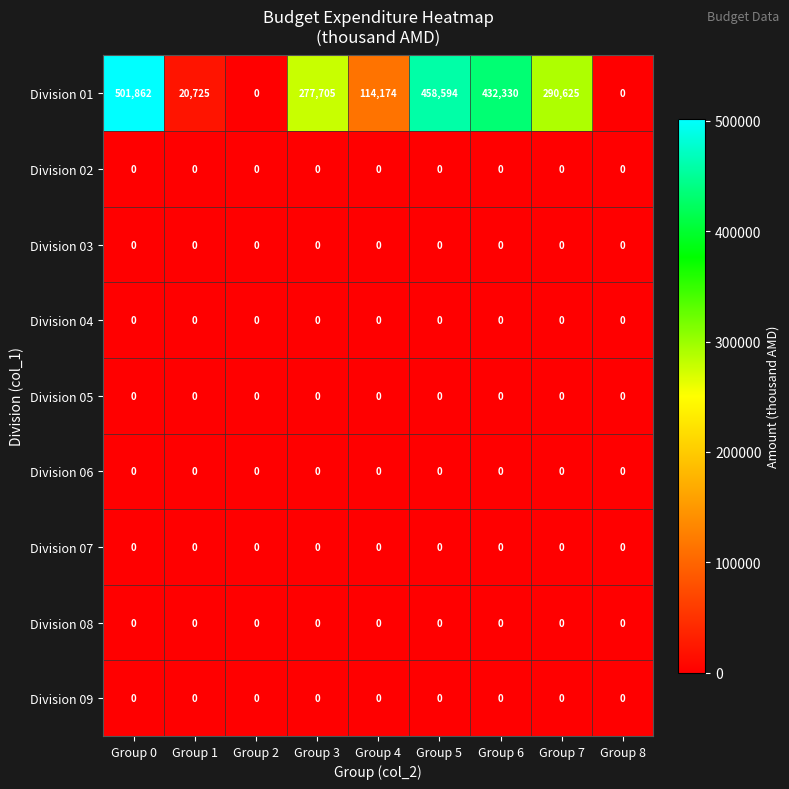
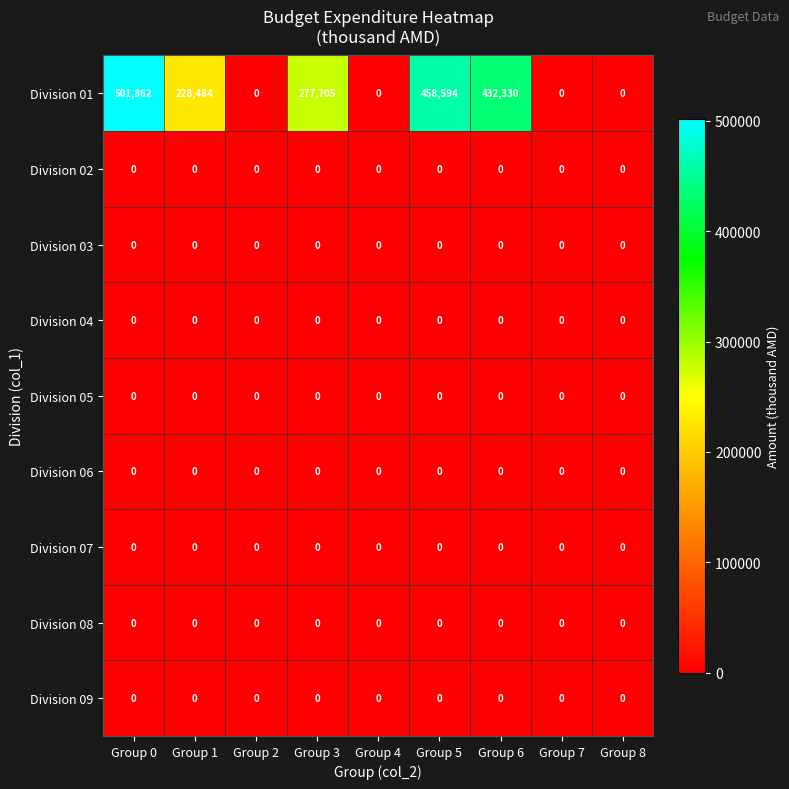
Division 01, Group 1: 20,725 -> 228,484
Division 01, Group 4: 114,174 -> 0
Division 01, Group 7: 290,625 -> 0
